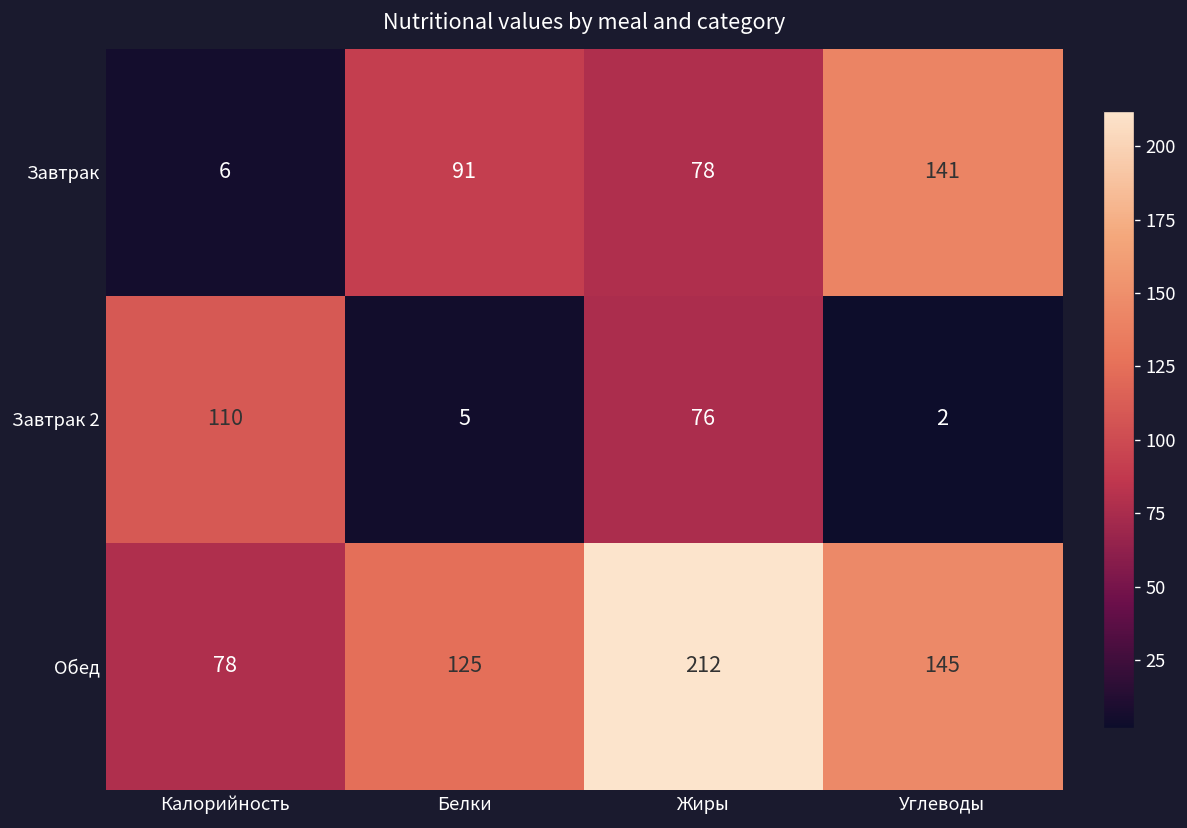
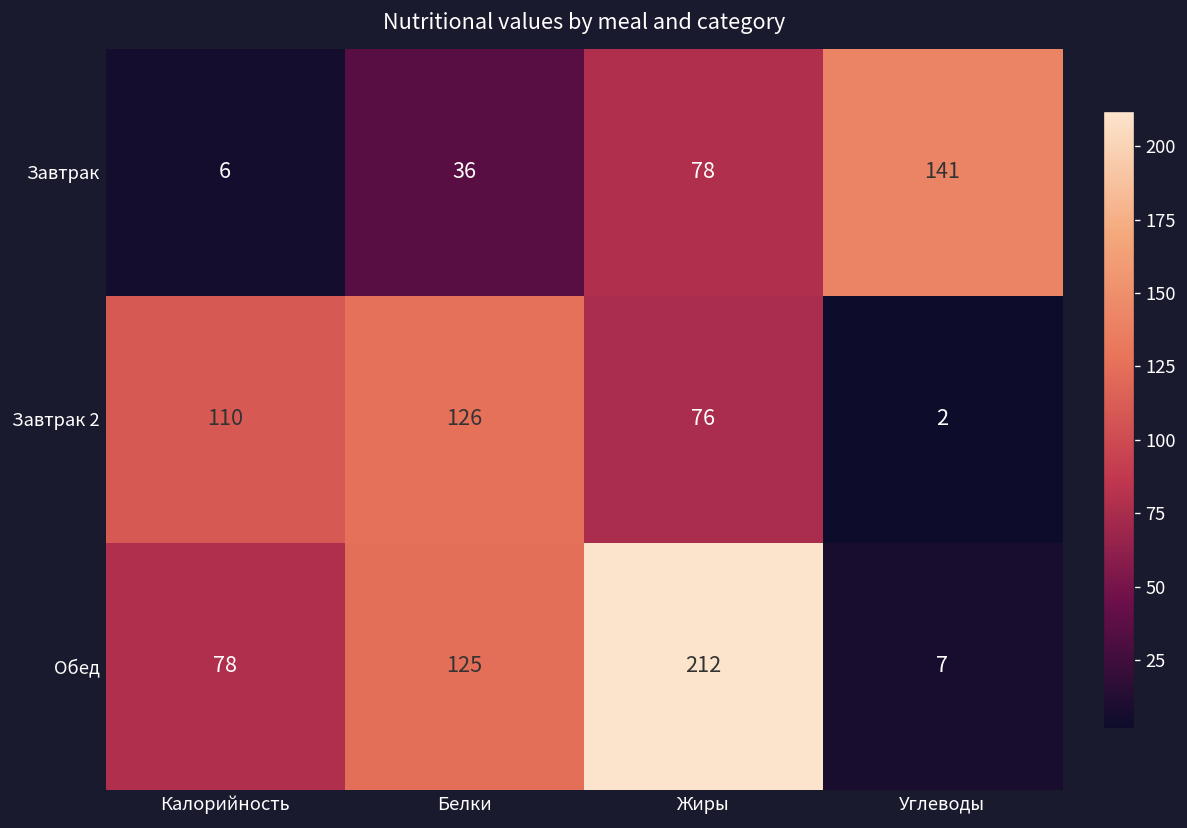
Завтрак, Белки: 91 -> 36
Завтрак 2, Белки: 5 -> 126
Обед, Углеводы: 145 -> 7
